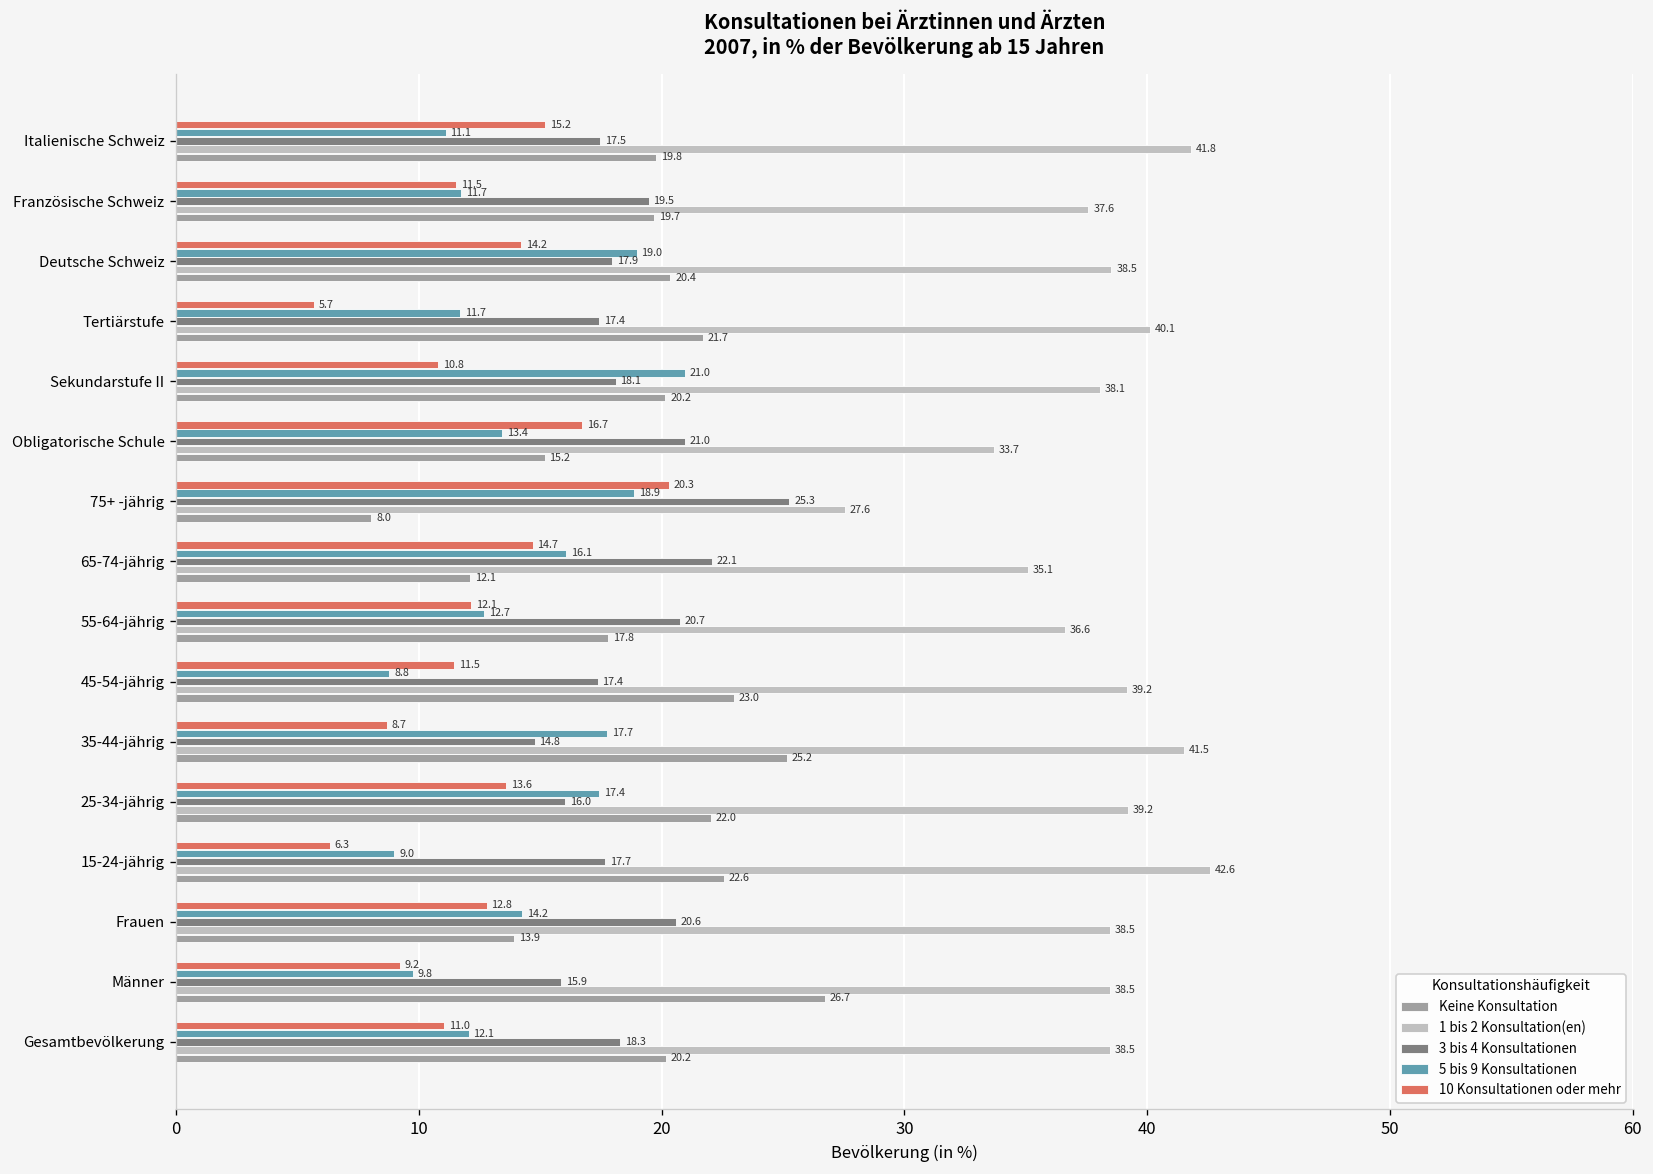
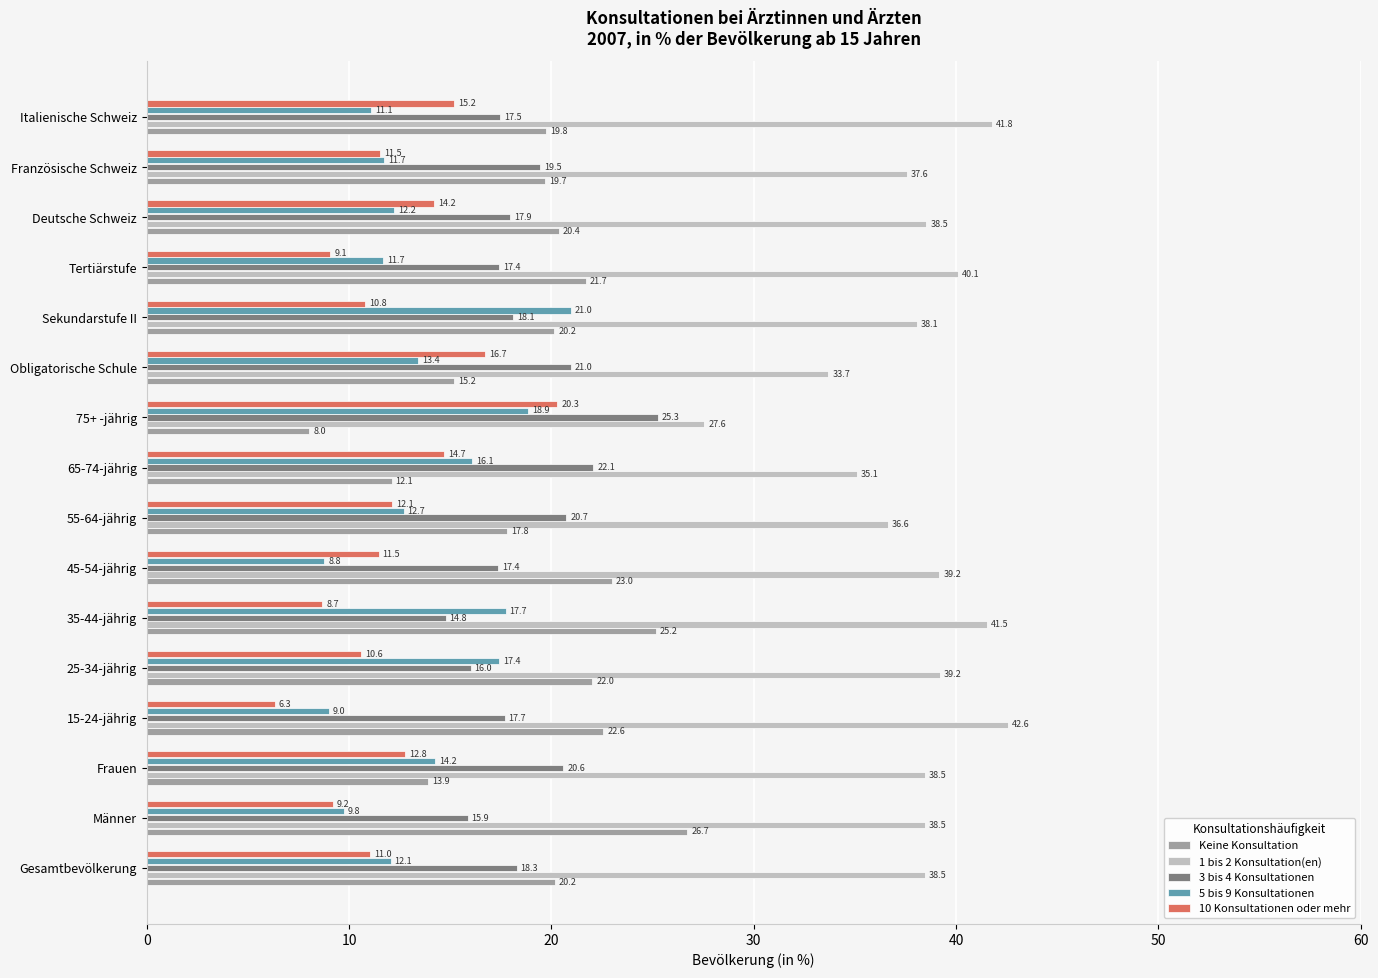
5 bis 9 Konsultationen, Deutsche Schweiz: 19.0 -> 12.2
10 Konsultationen oder mehr, Tertiärstufe: 5.7 -> 9.1
10 Konsultationen oder mehr, 25-34-jährig: 13.6 -> 10.6
